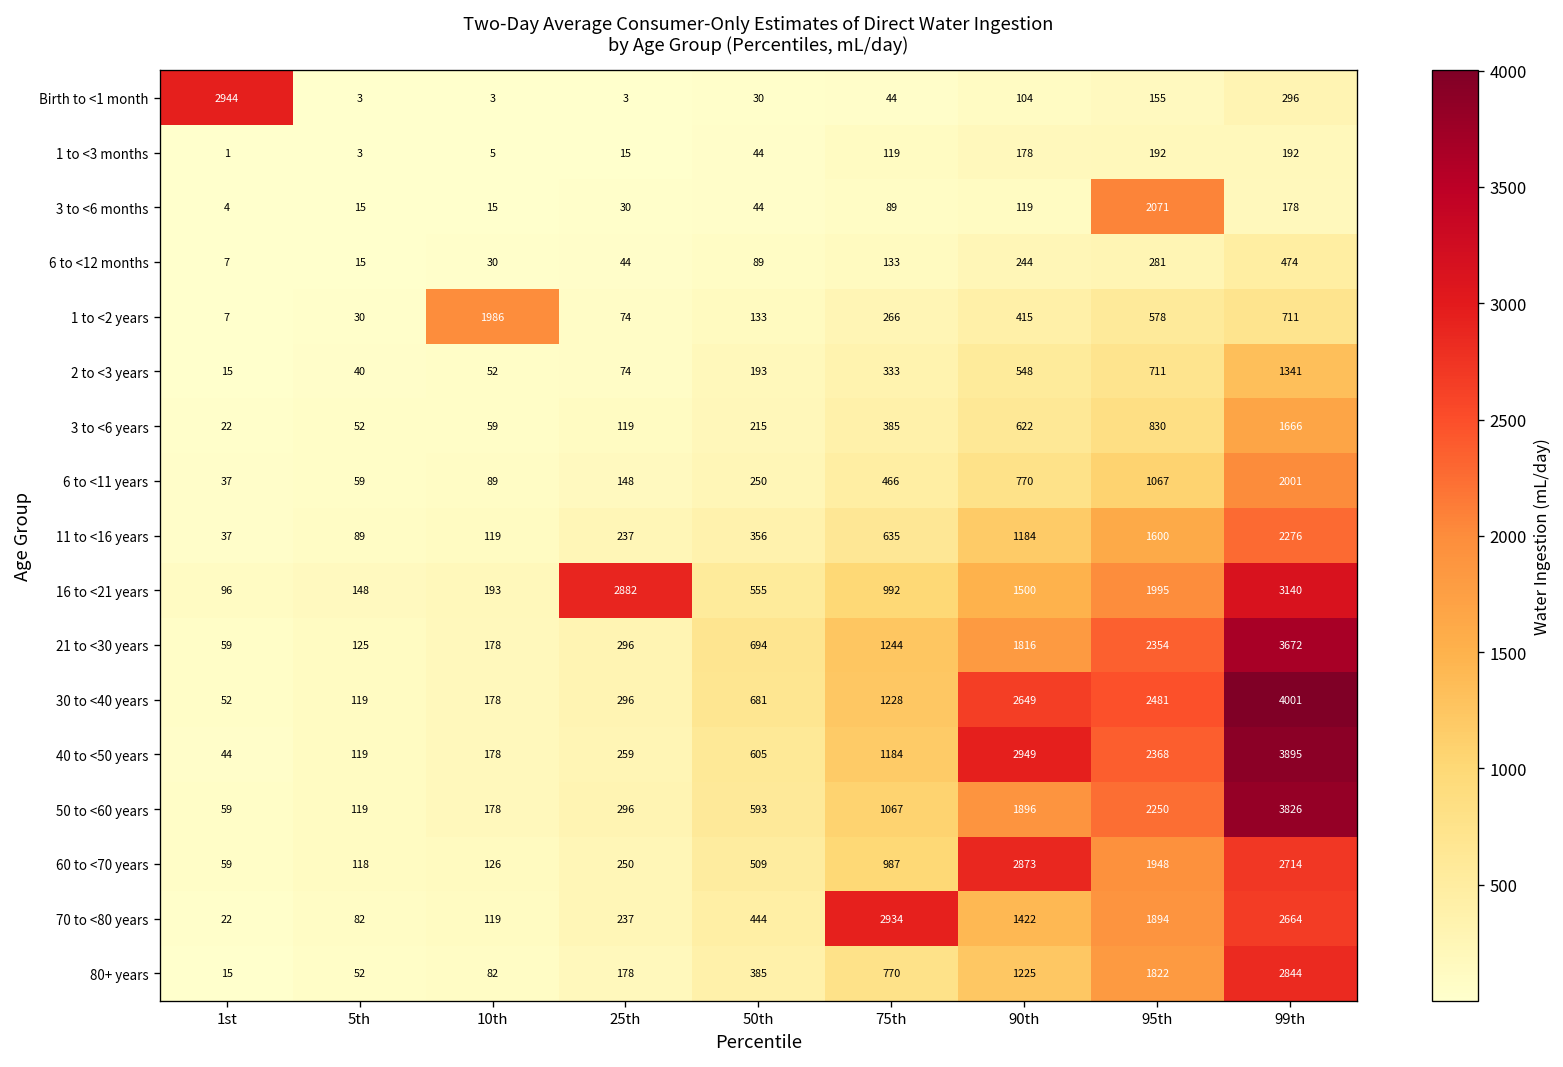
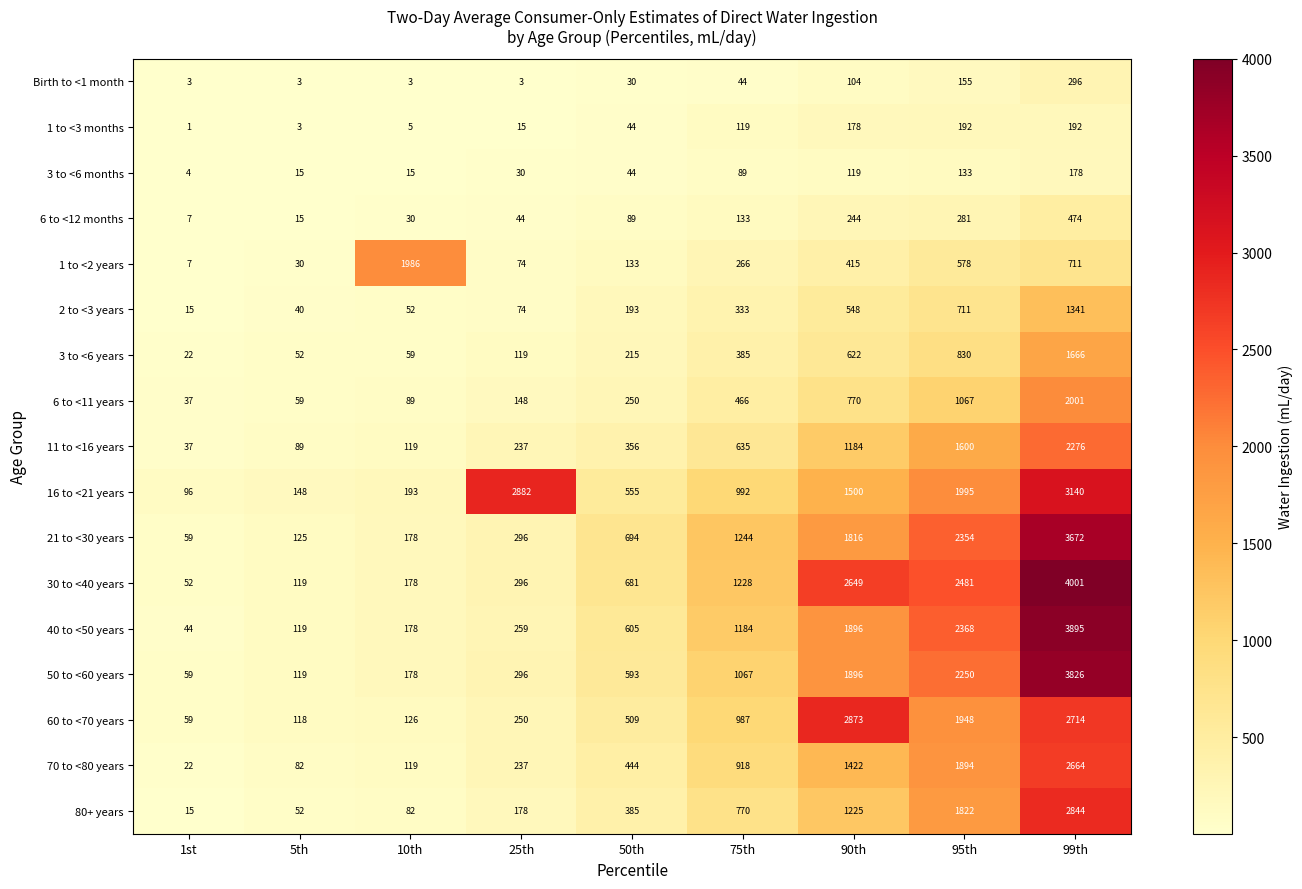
Birth to <1 month, 1st: 2944 -> 3
3 to <6 months, 95th: 2071 -> 133
40 to <50 years, 90th: 2949 -> 1896
70 to <80 years, 75th: 2934 -> 918
